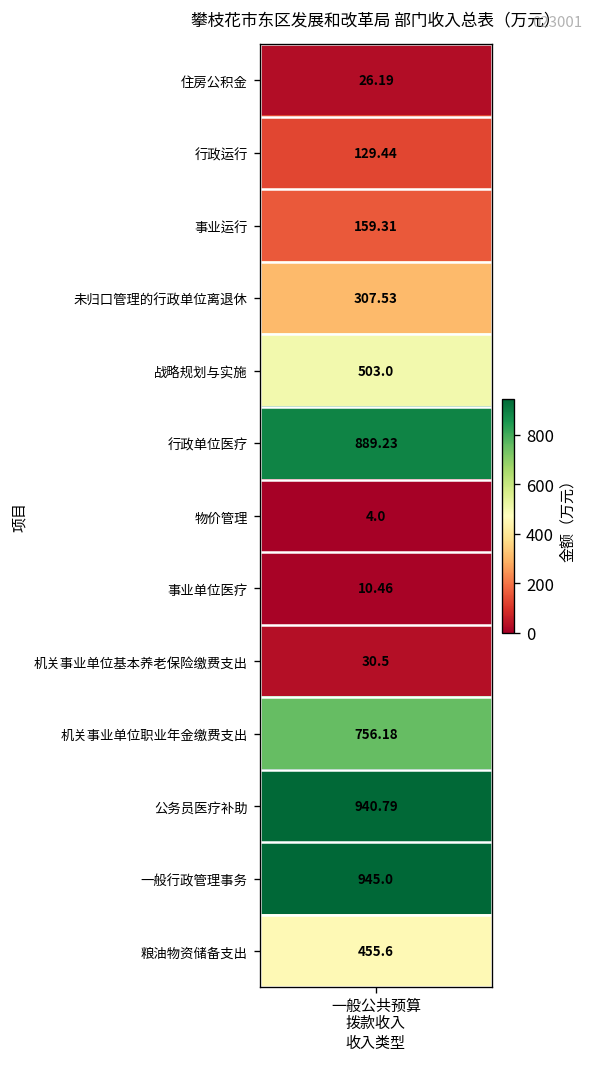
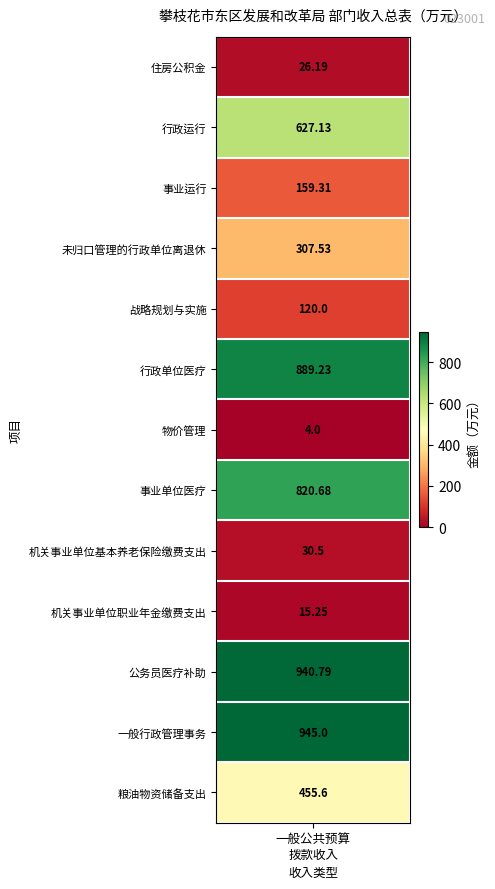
行政运行, 一般公共预算 拨款收入: 129.44 -> 627.13
战略规划与实施, 一般公共预算 拨款收入: 503.0 -> 120.0
事业单位医疗, 一般公共预算 拨款收入: 10.46 -> 820.68
机关事业单位职业年金缴费支出, 一般公共预算 拨款收入: 756.18 -> 15.25
